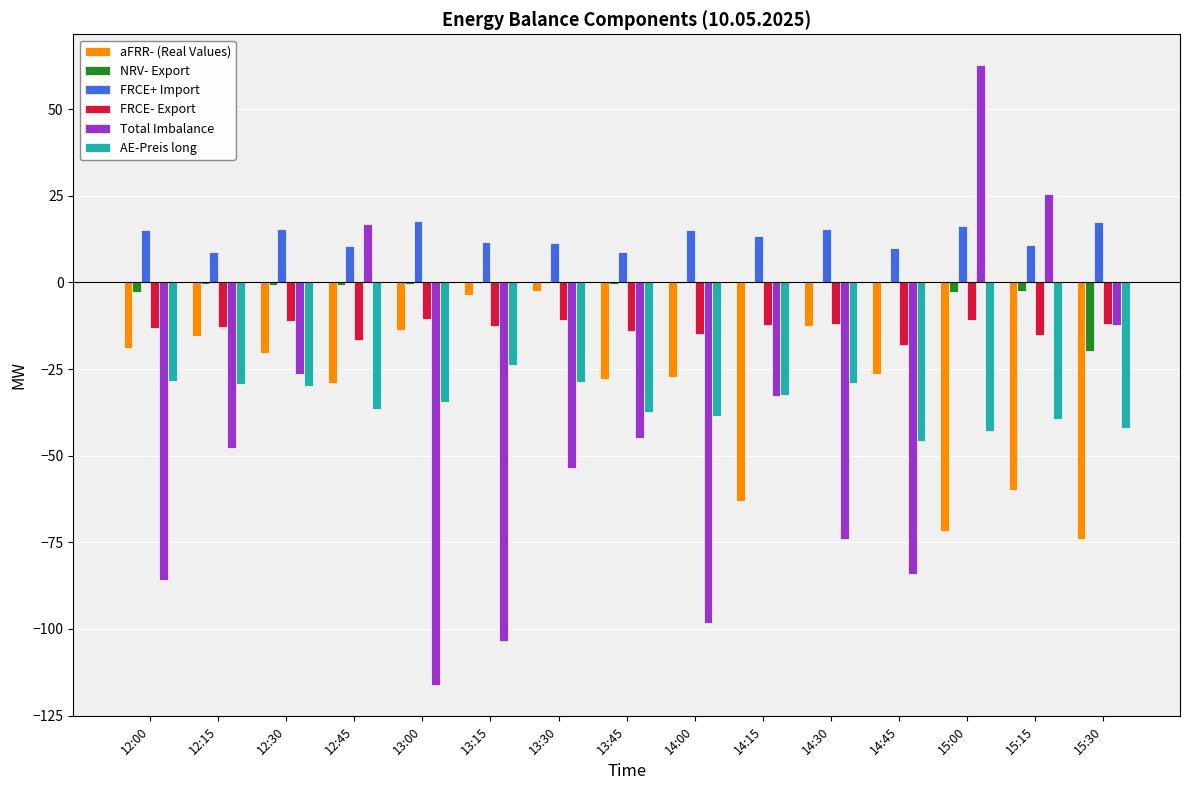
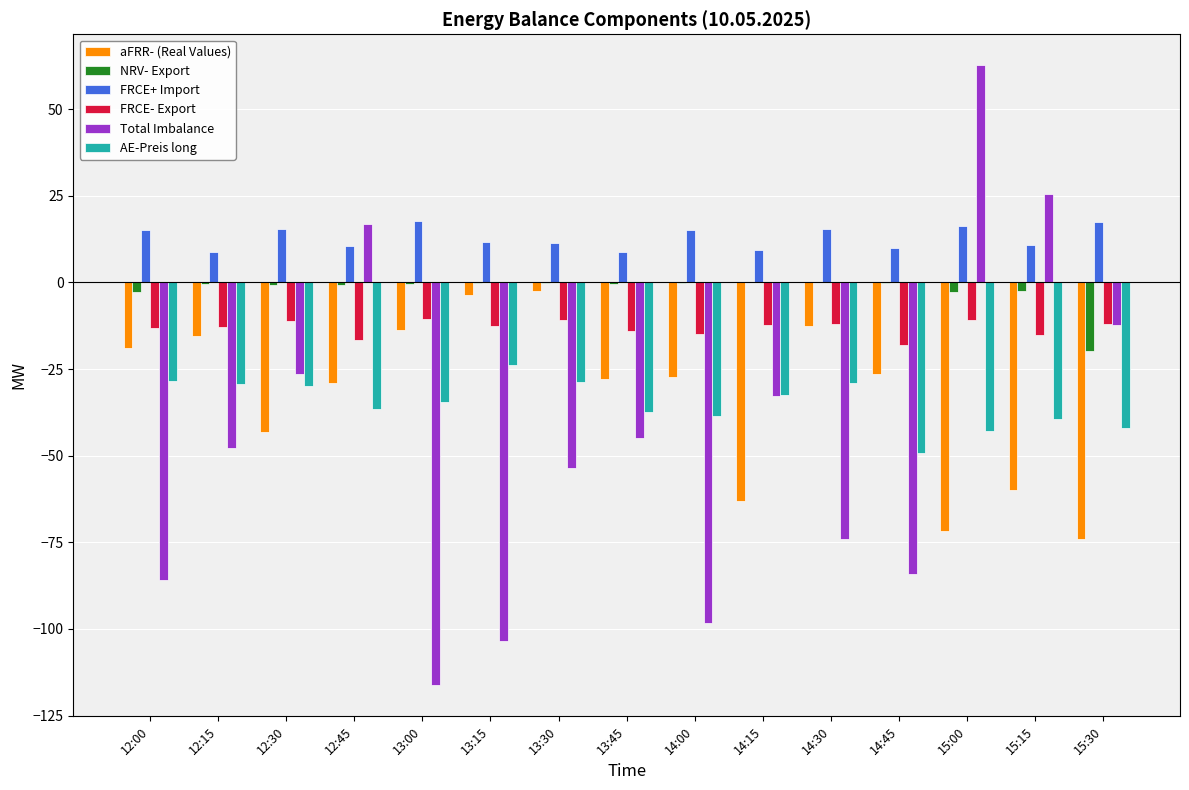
aFRR- (Real Values), 12:30: -20 -> -43
FRCE+ Import, 14:15: 13 -> 9
AE-Preis long, 14:45: -46 -> -49
